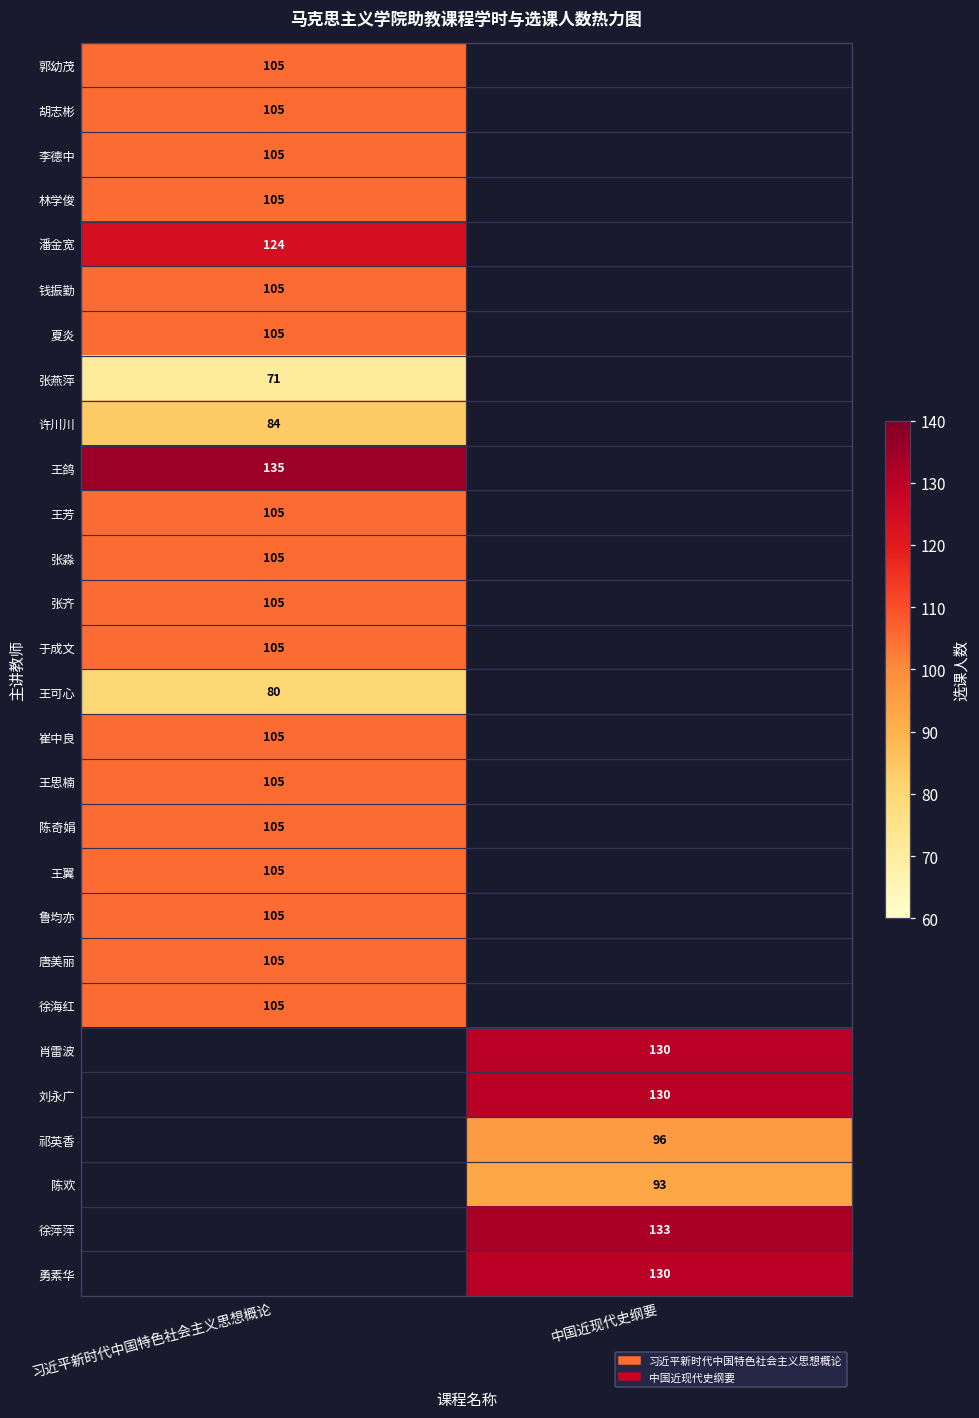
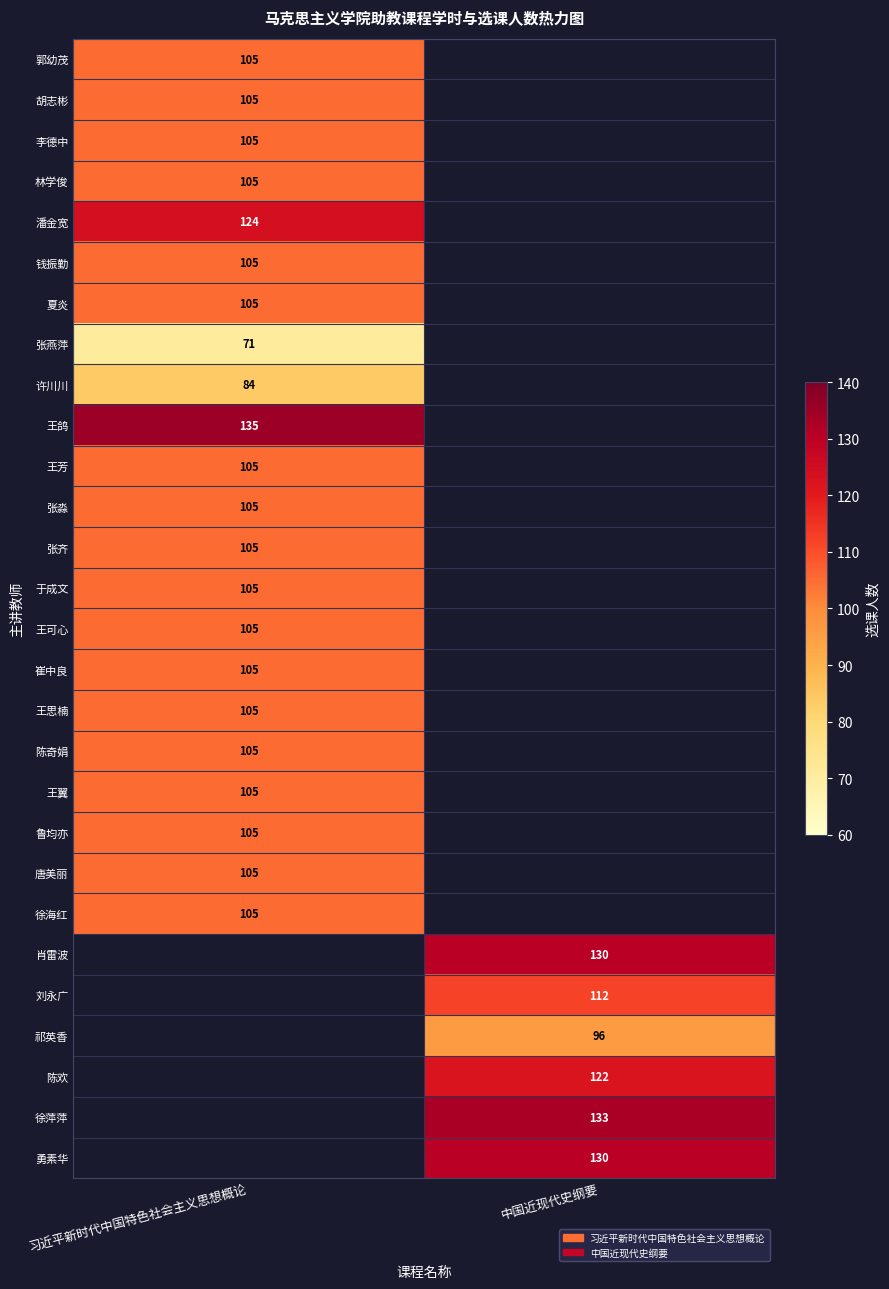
王可心, 习近平新时代中国特色社会主义思想概论: 80 -> 105
刘永广, 中国近现代史纲要: 130 -> 112
陈欢, 中国近现代史纲要: 93 -> 122
